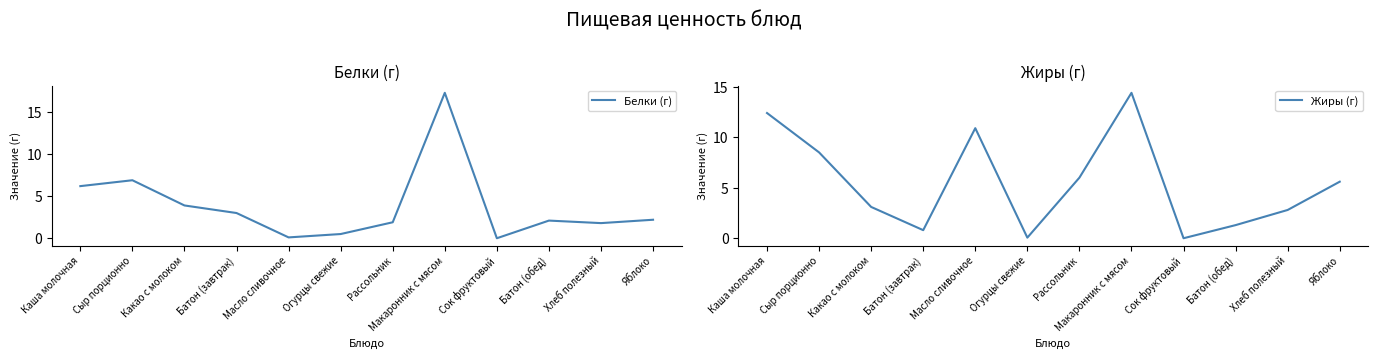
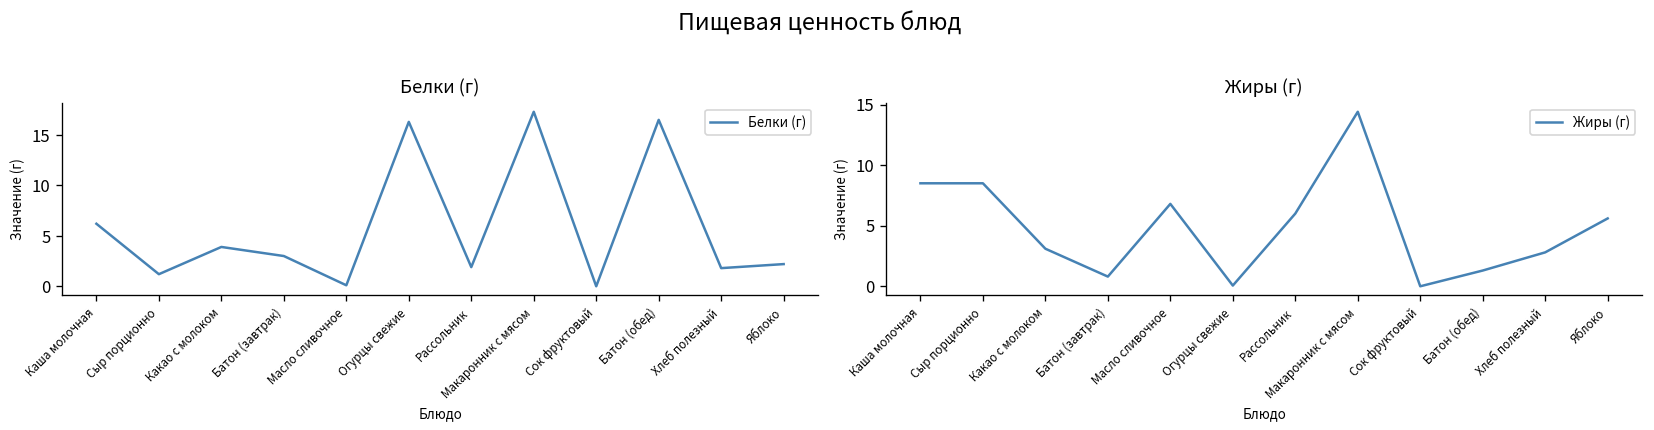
Белки (г), Сыр порционно: 7 -> 1
Белки (г), Огурцы свежие: 1 -> 16
Белки (г), Батон (обед): 2 -> 17
Жиры (г), Каша молочная: 12.4 -> 8.5
Жиры (г), Масло сливочное: 10.9 -> 6.8
